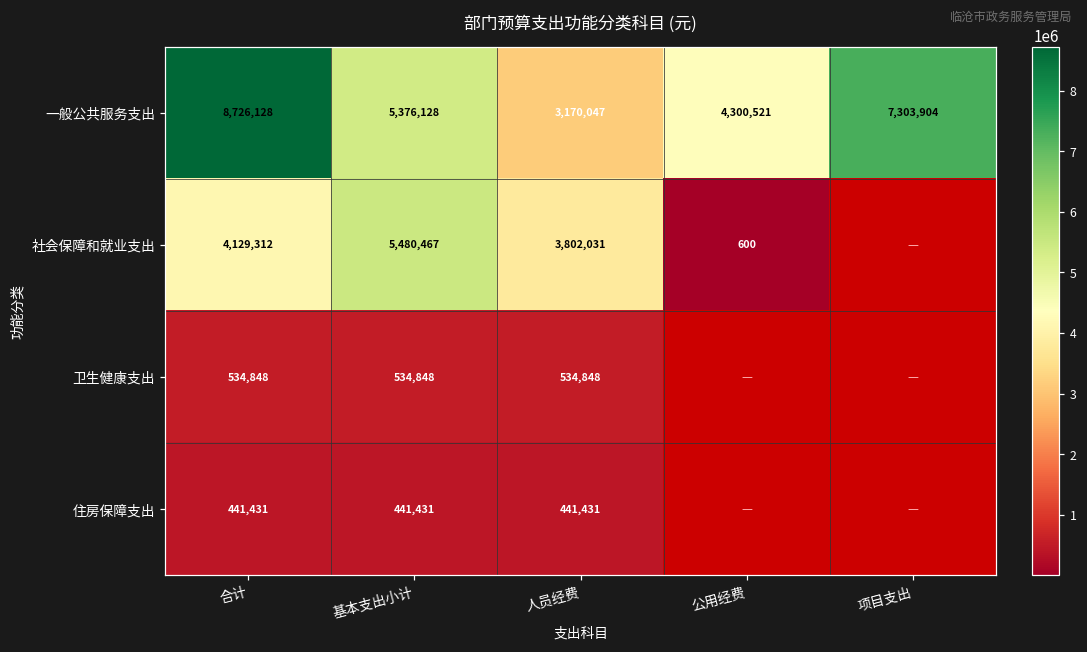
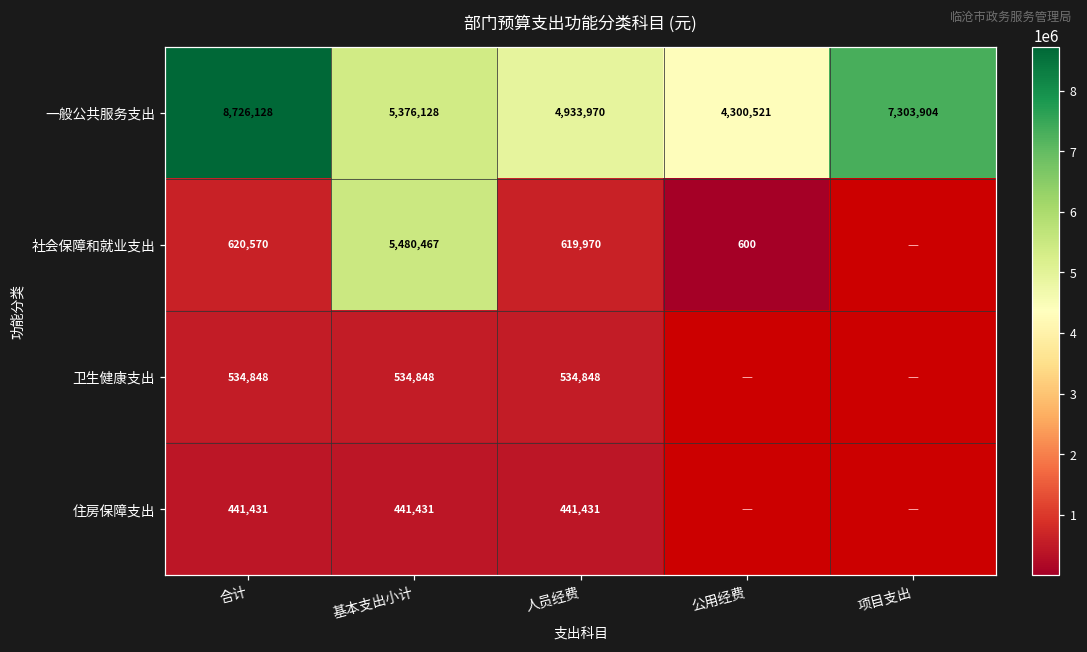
一般公共服务支出, 人员经费: 3,170,047 -> 4,933,970
社会保障和就业支出, 合计: 4,129,312 -> 620,570
社会保障和就业支出, 人员经费: 3,802,031 -> 619,970
